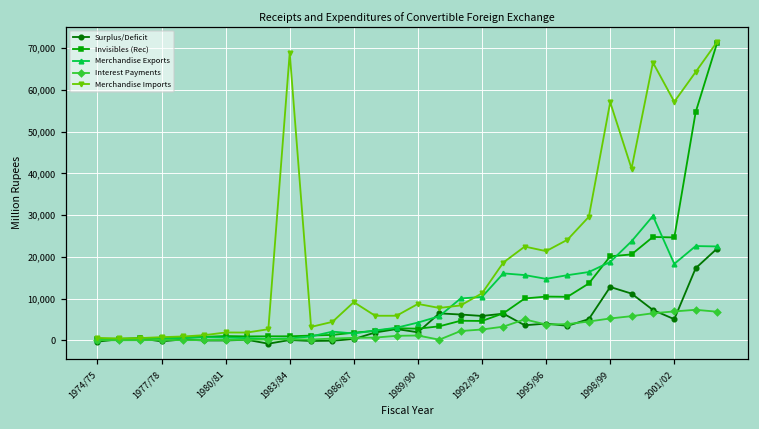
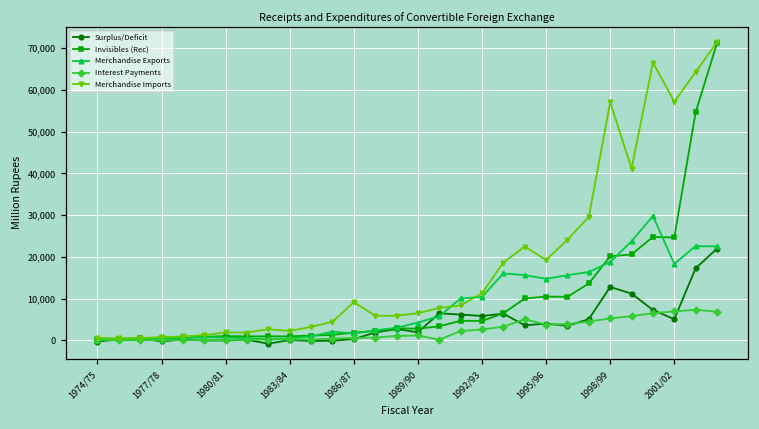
Merchandise Imports, 1983/84: 69,000 -> 2,000
Merchandise Imports, 1989/90: 9,000 -> 6,000
Merchandise Imports, 1995/96: 21,000 -> 19,000
